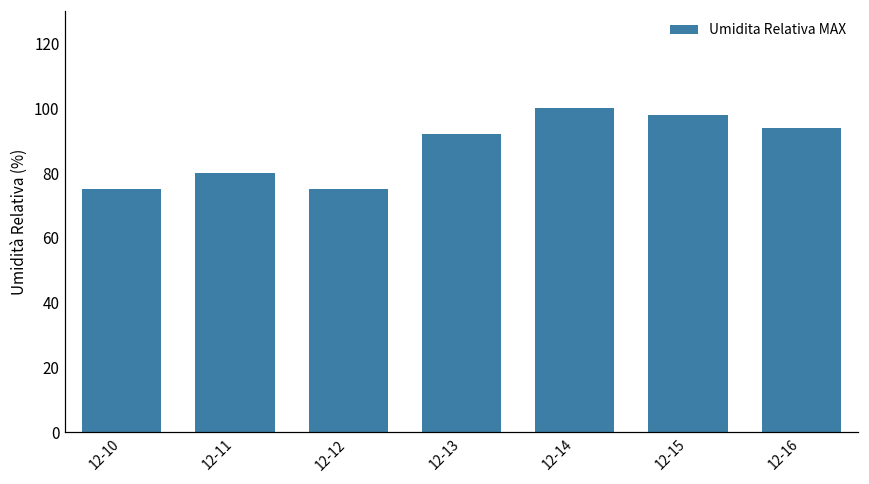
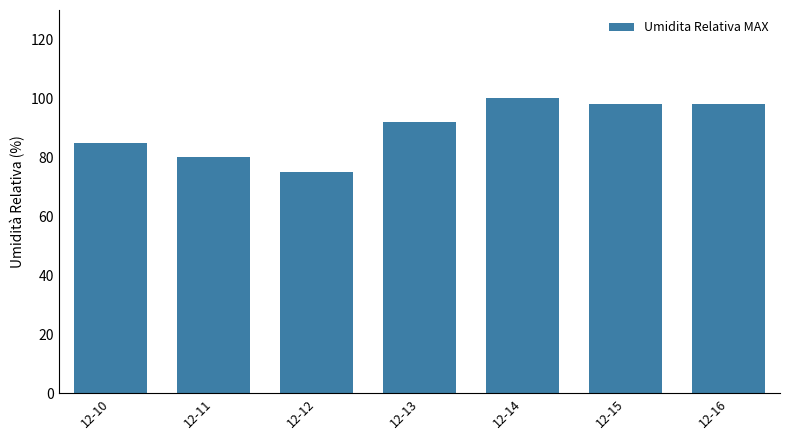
12-10: 75 -> 85
12-16: 94 -> 98
